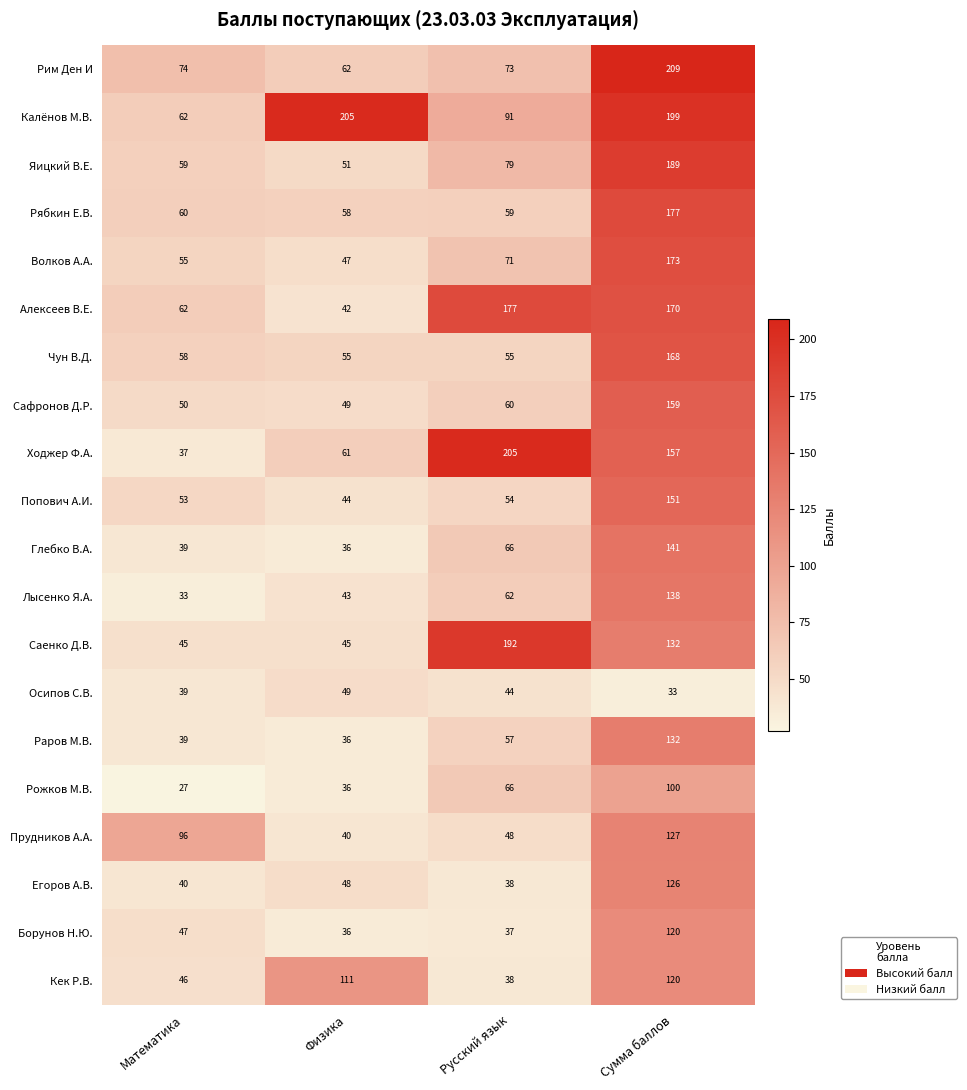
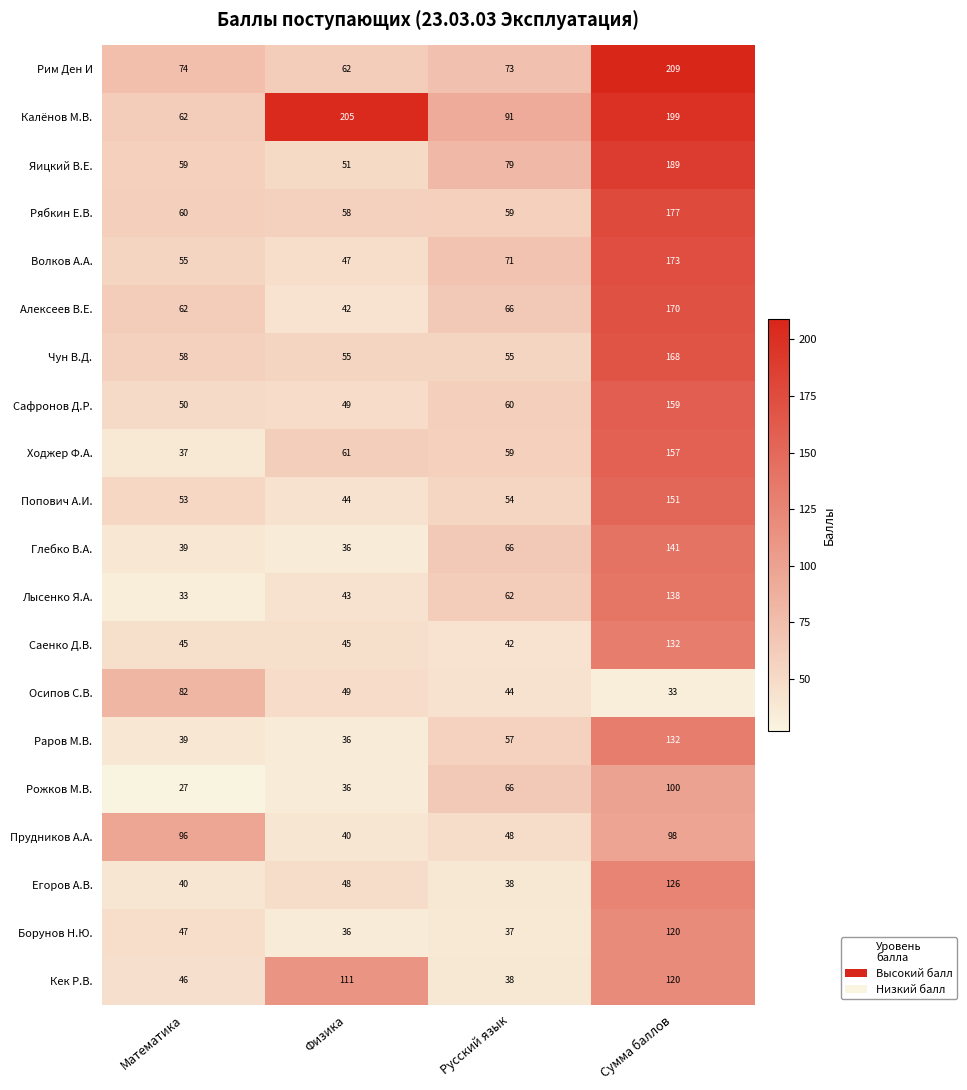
Алексеев В.Е., Русский язык: 177 -> 66
Ходжер Ф.А., Русский язык: 205 -> 59
Саенко Д.В., Русский язык: 192 -> 42
Осипов С.В., Математика: 39 -> 82
Прудников А.А., Сумма баллов: 127 -> 98
